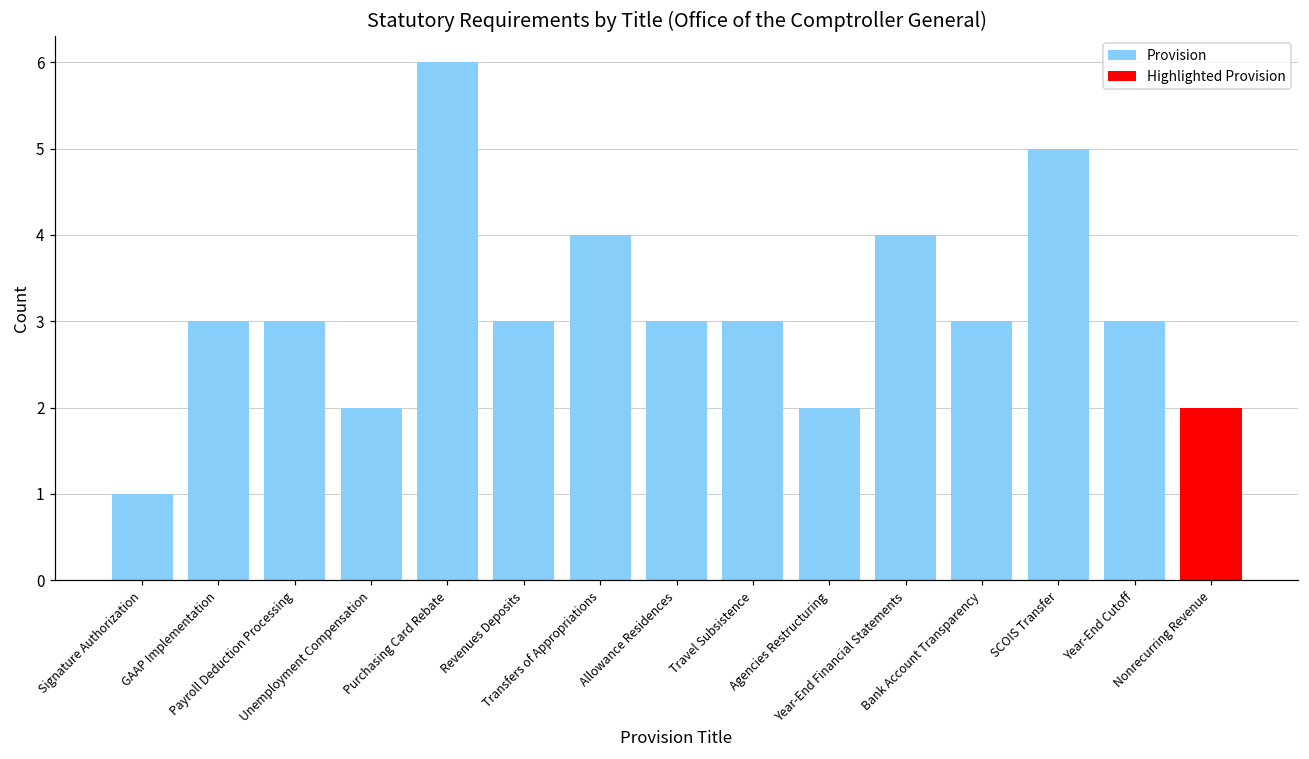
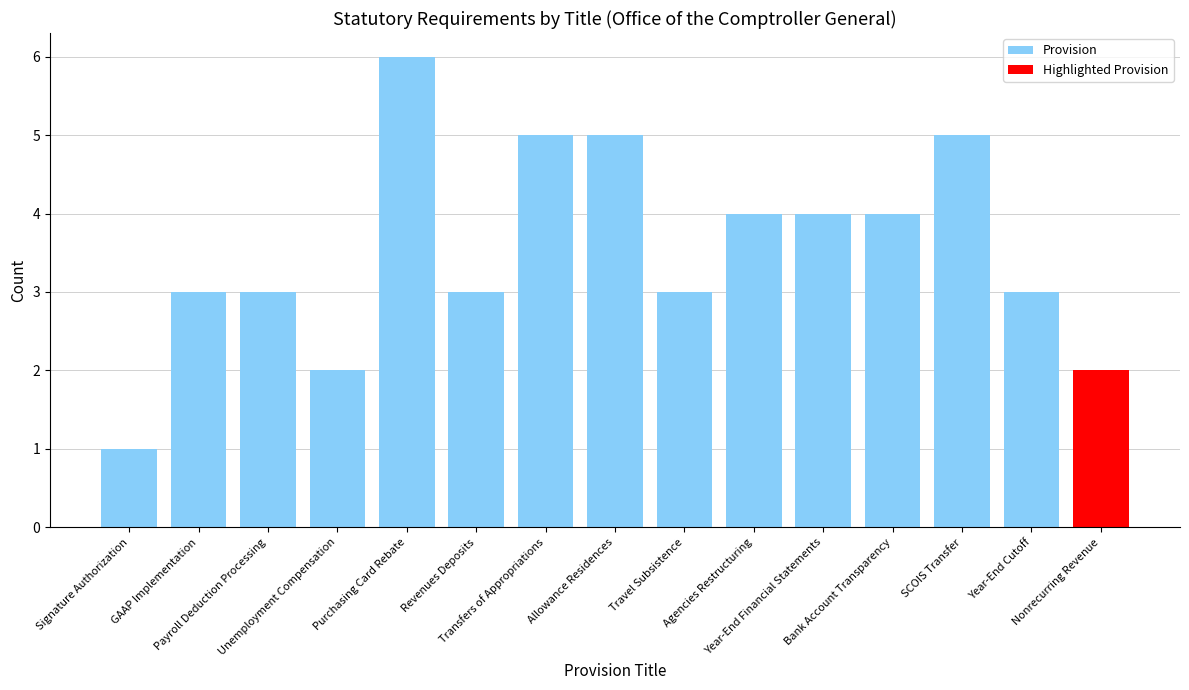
Provision, Transfers of Appropriations: 4 -> 5
Provision, Allowance Residences: 3 -> 5
Provision, Agencies Restructuring: 2 -> 4
Provision, Bank Account Transparency: 3 -> 4
